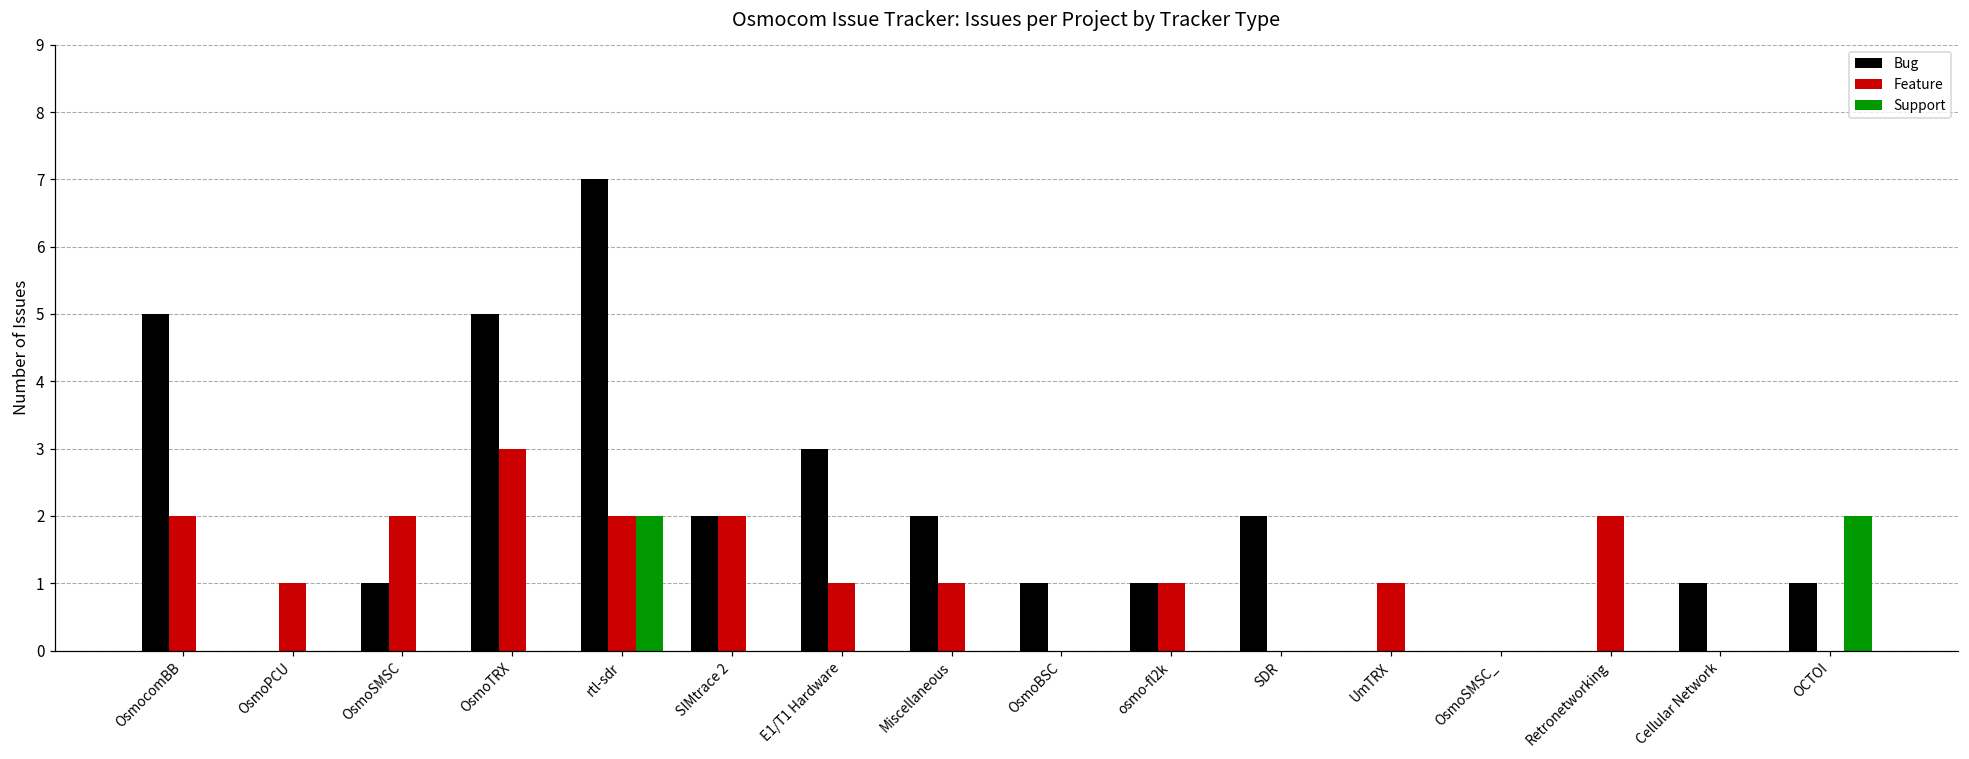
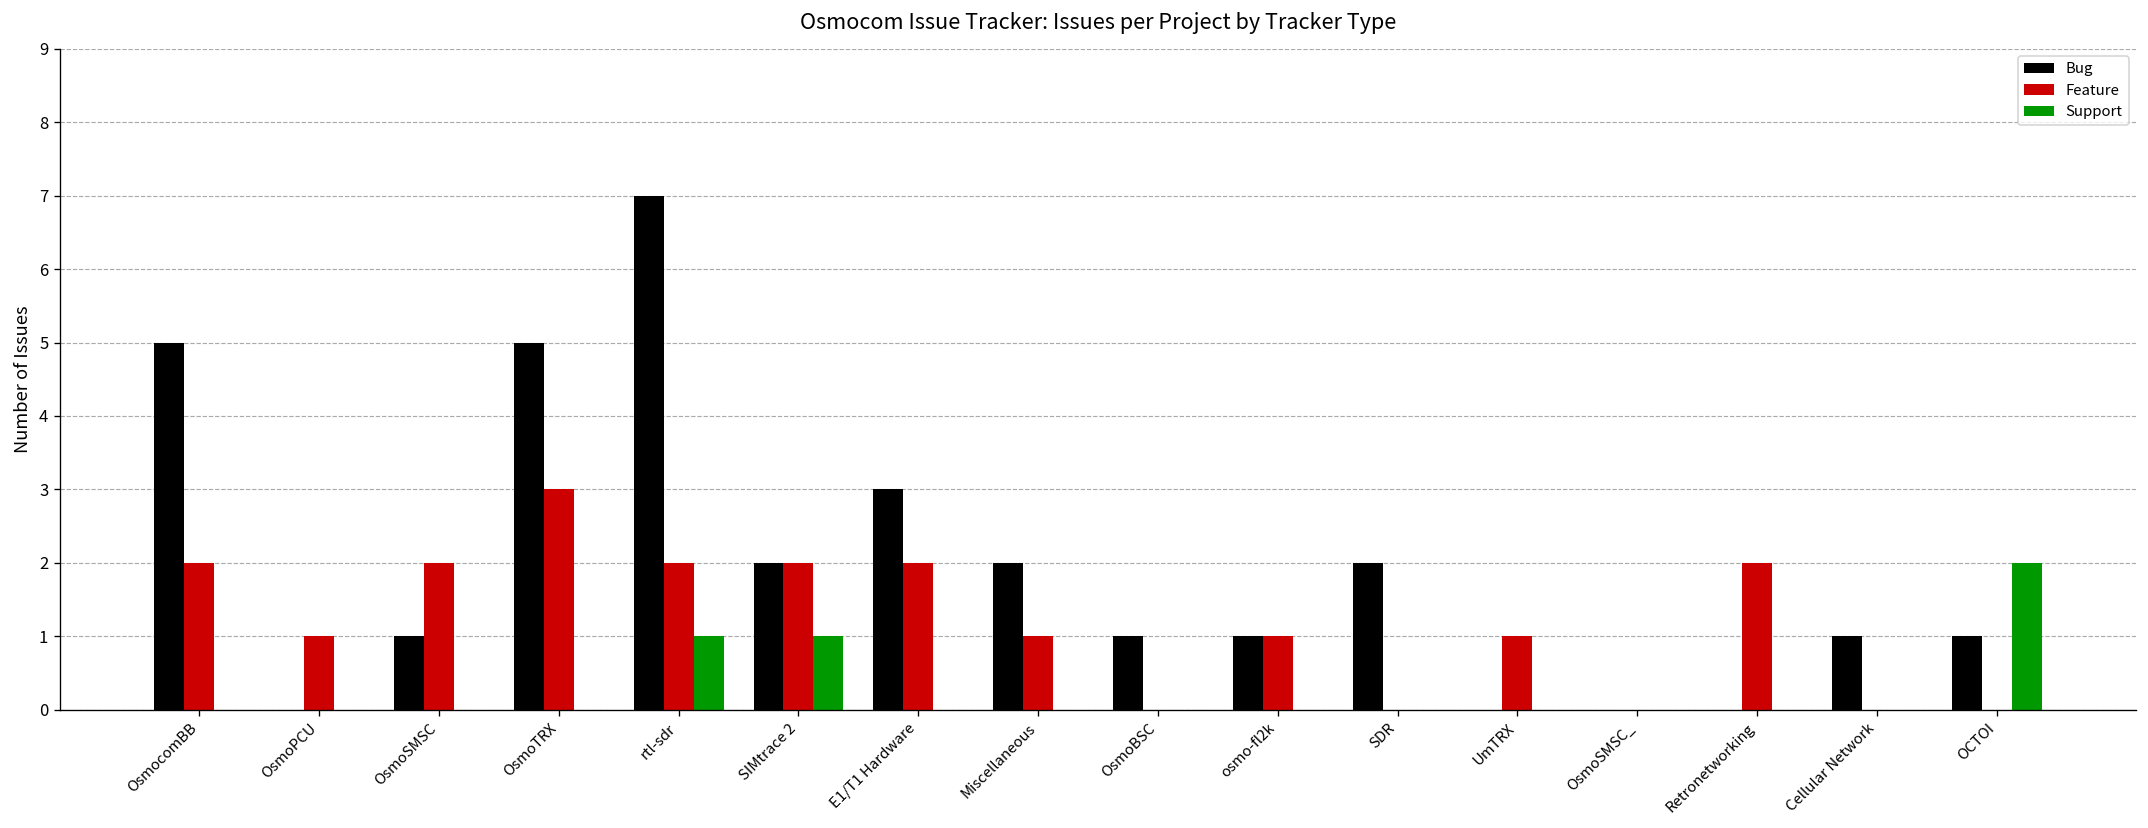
Support, rtl-sdr: 2 -> 1
Support, SIMtrace 2: 0 -> 1
Feature, E1/T1 Hardware: 1 -> 2
